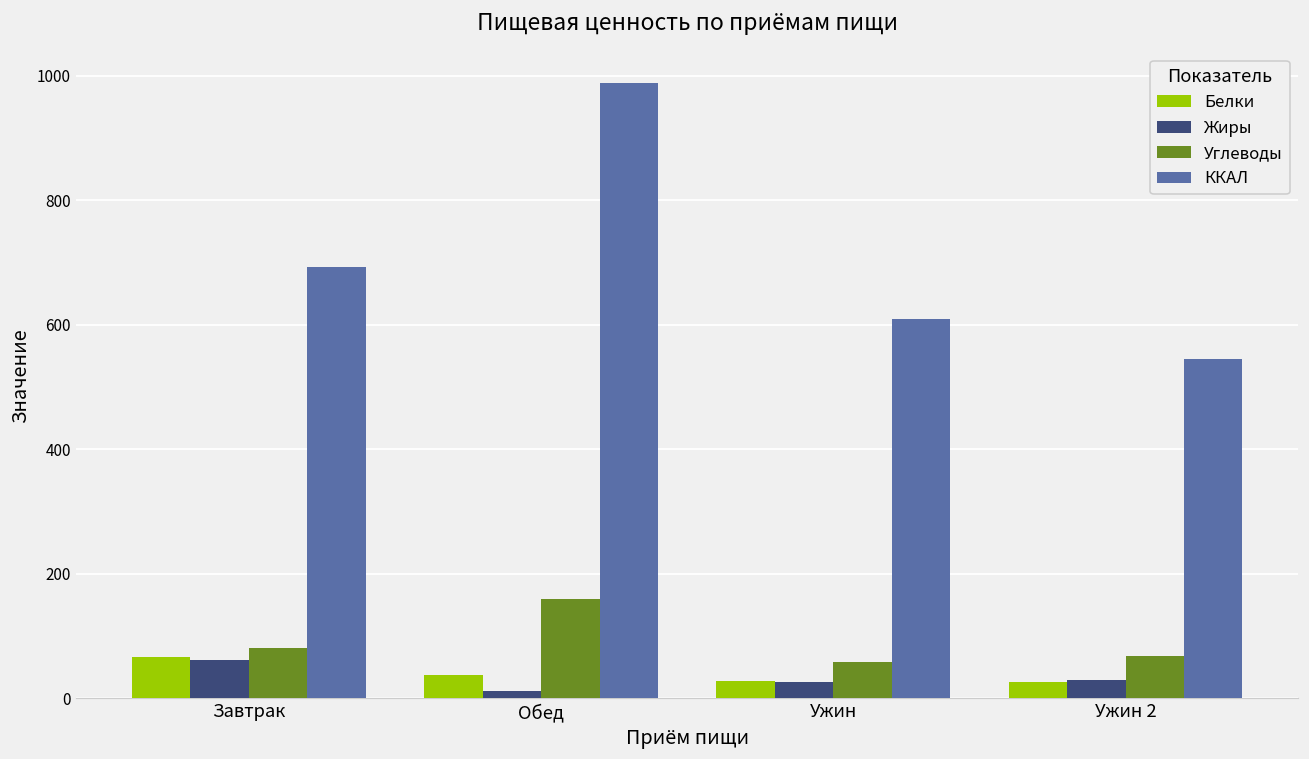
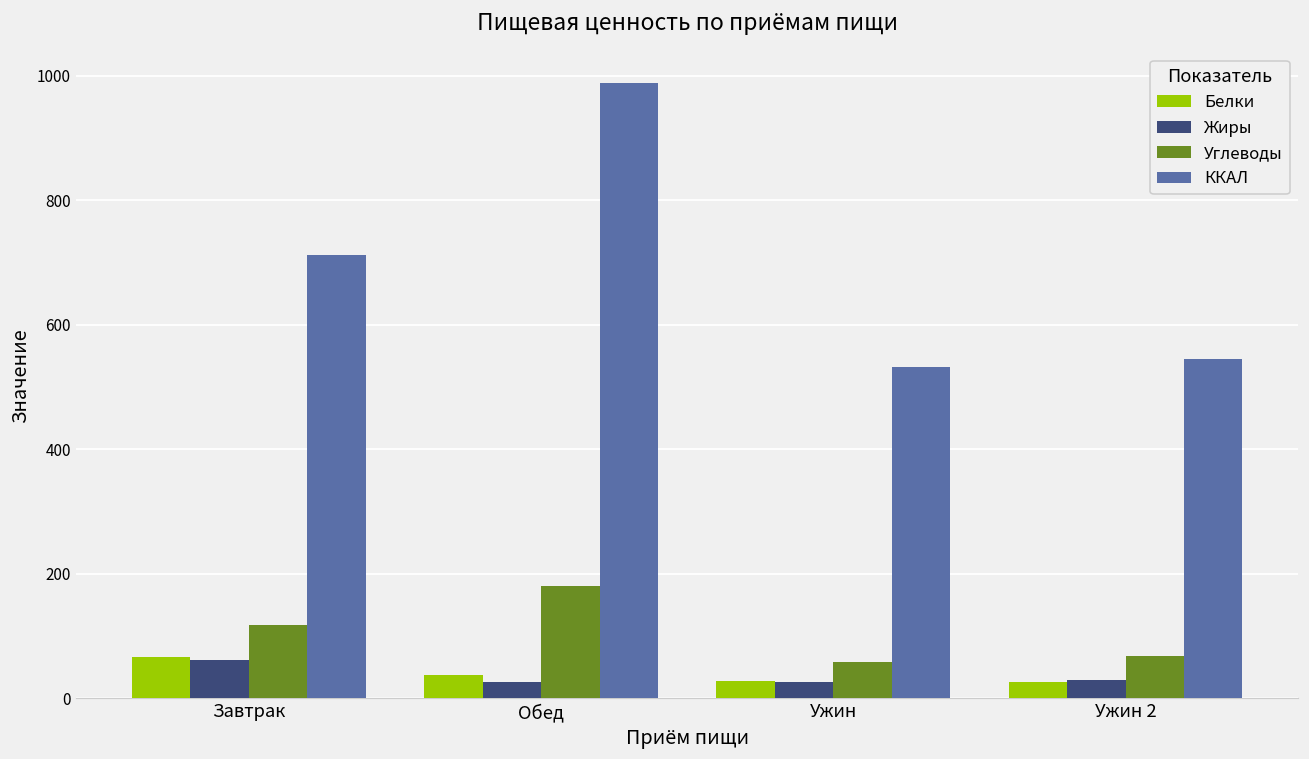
Углеводы, Завтрак: 80 -> 120
ККАЛ, Завтрак: 690 -> 710
Жиры, Обед: 10 -> 30
Углеводы, Обед: 160 -> 180
ККАЛ, Ужин: 610 -> 530
